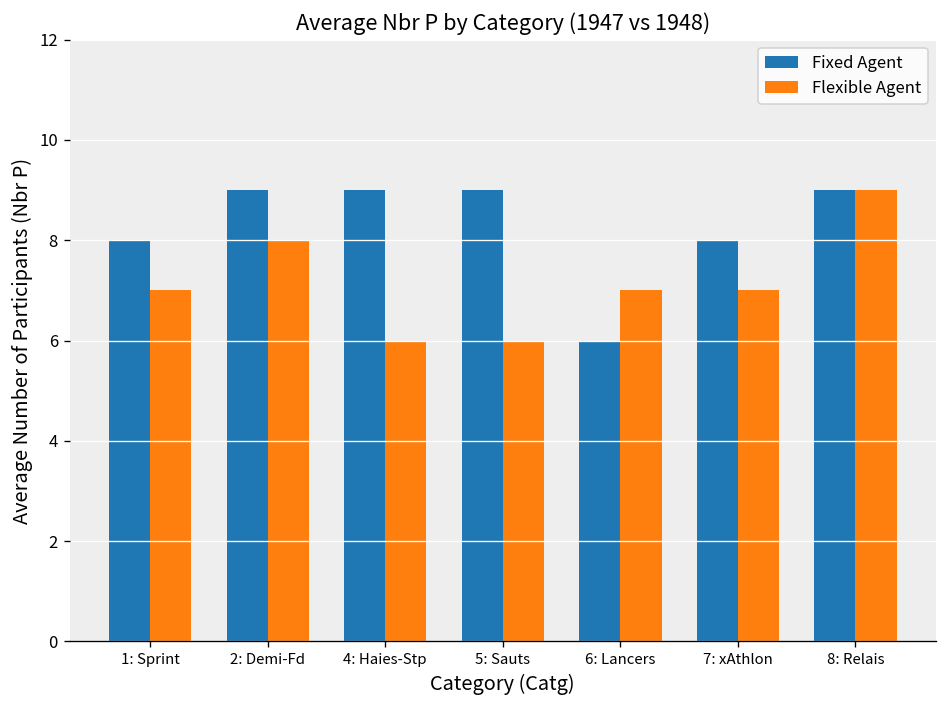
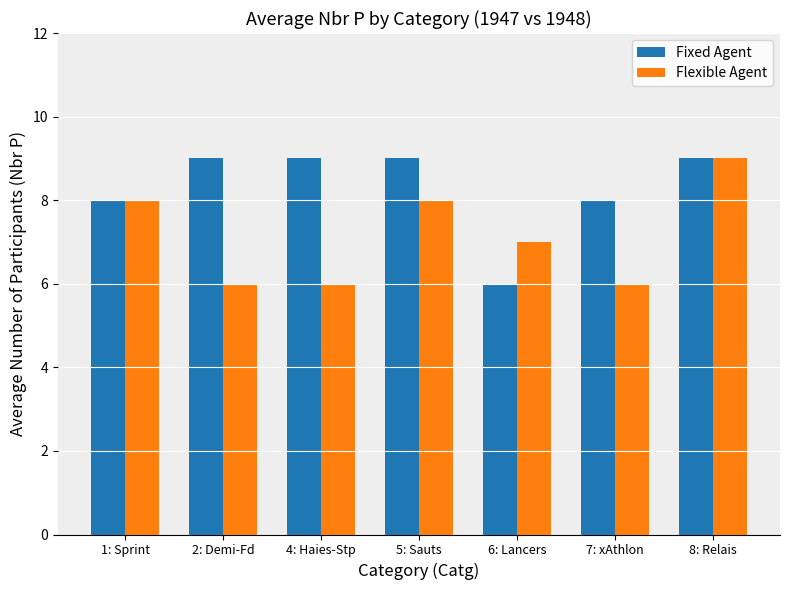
Flexible Agent, 1: Sprint: 7 -> 8
Flexible Agent, 2: Demi-Fd: 8 -> 6
Flexible Agent, 5: Sauts: 6 -> 8
Flexible Agent, 7: xAthlon: 7 -> 6
